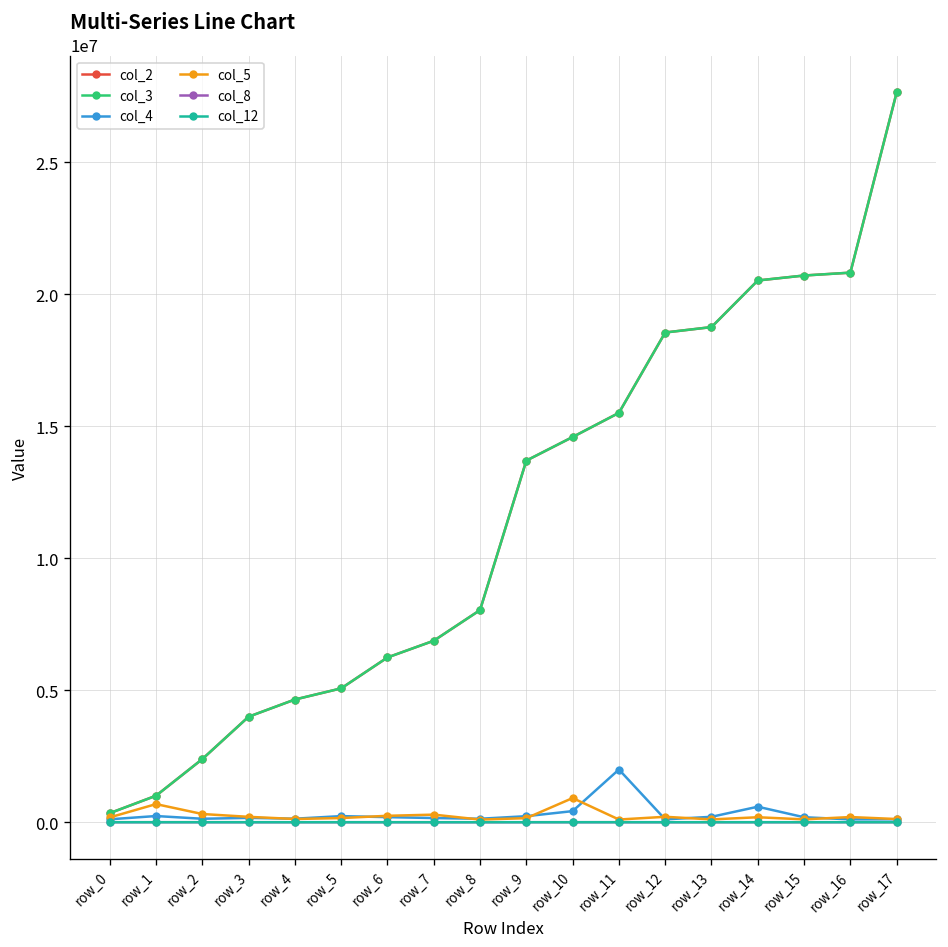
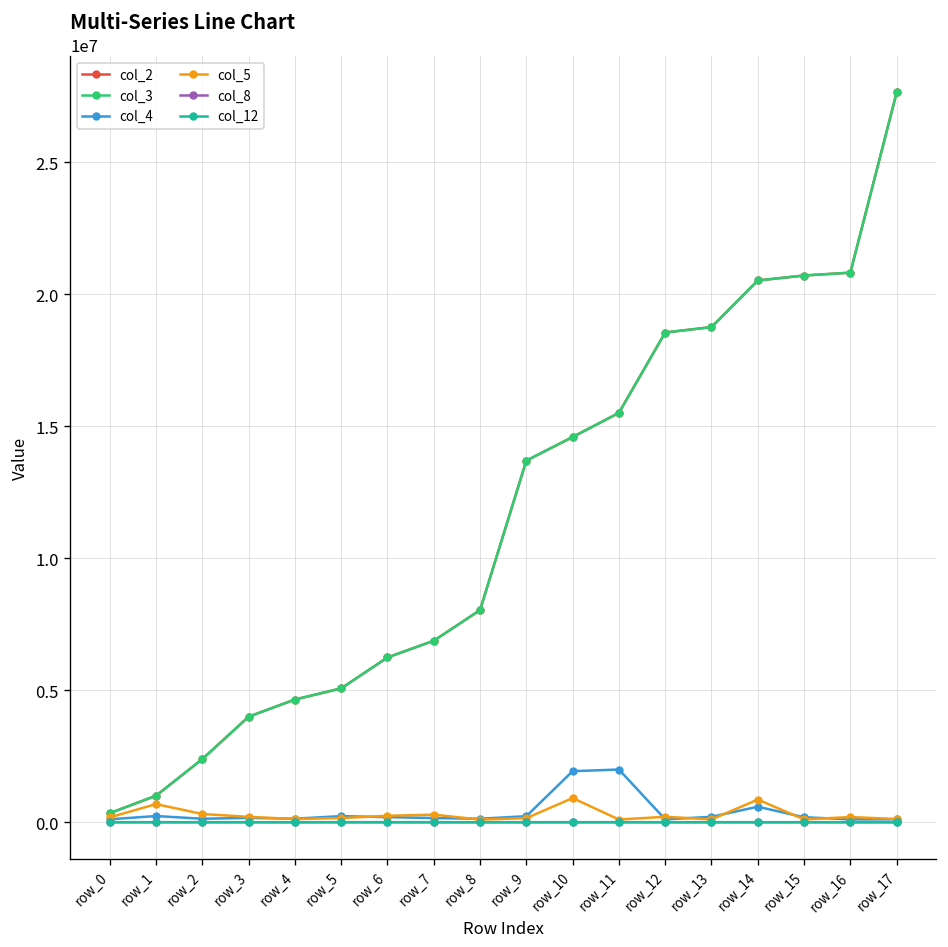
col_4, row_10: 400000 -> 1900000
col_5, row_14: 200000 -> 900000
